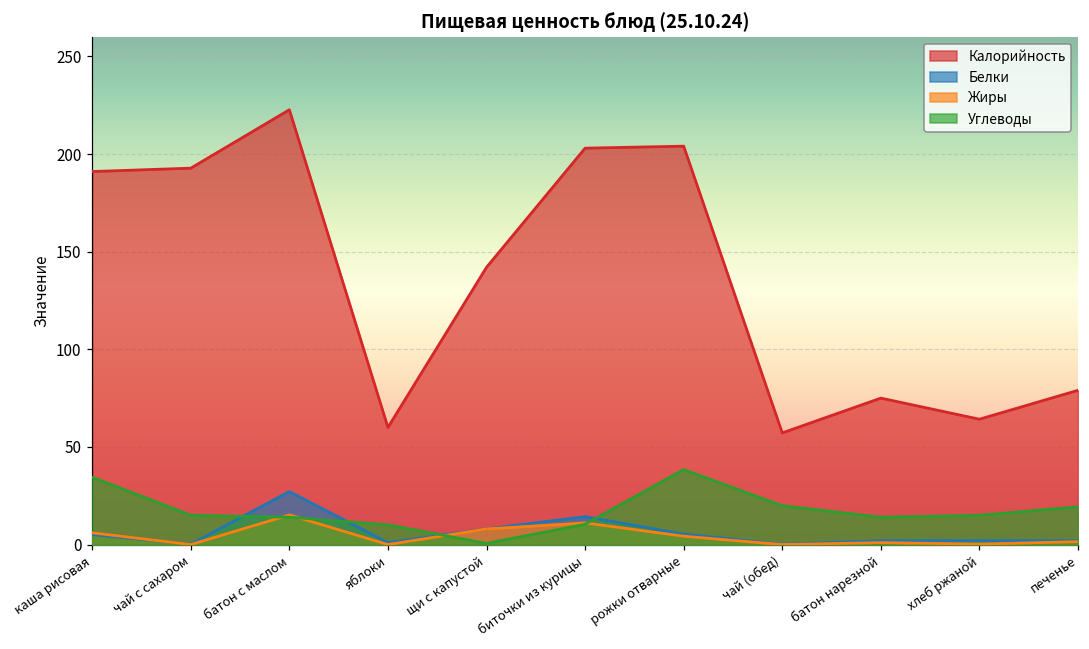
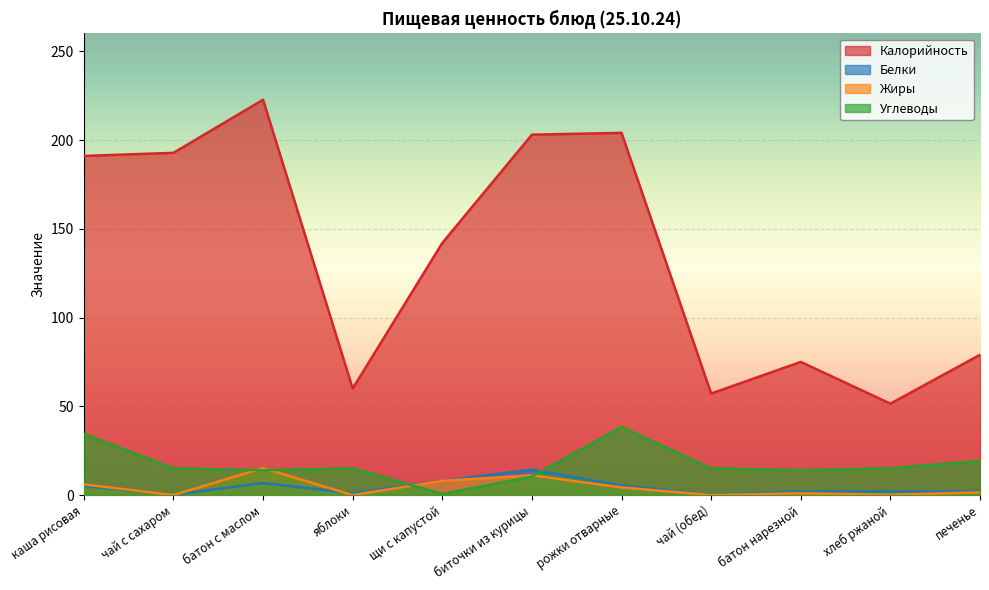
Белки, батон с маслом: 27 -> 7
Углеводы, яблоки: 10 -> 15
Углеводы, чай (обед): 20 -> 15
Калорийность, хлеб ржаной: 64 -> 52
